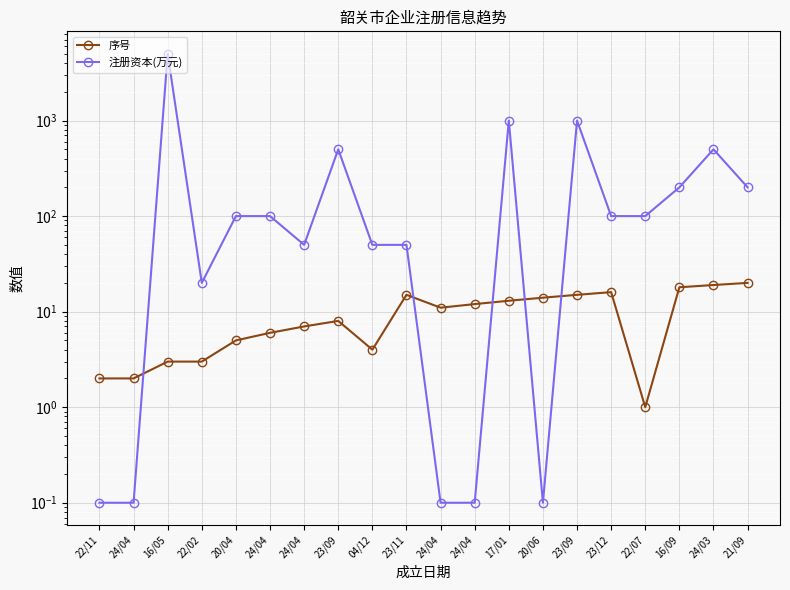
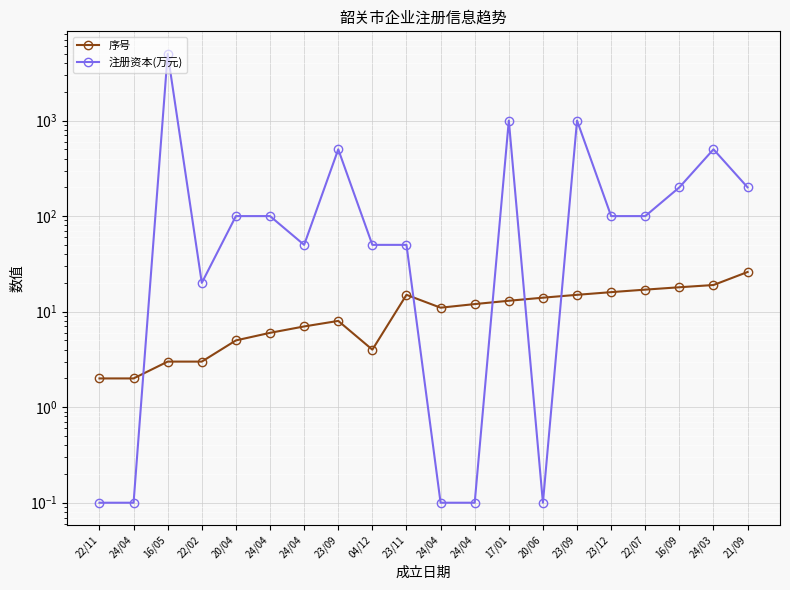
序号, 22/07: 1 -> 17
序号, 21/09: 20 -> 26
